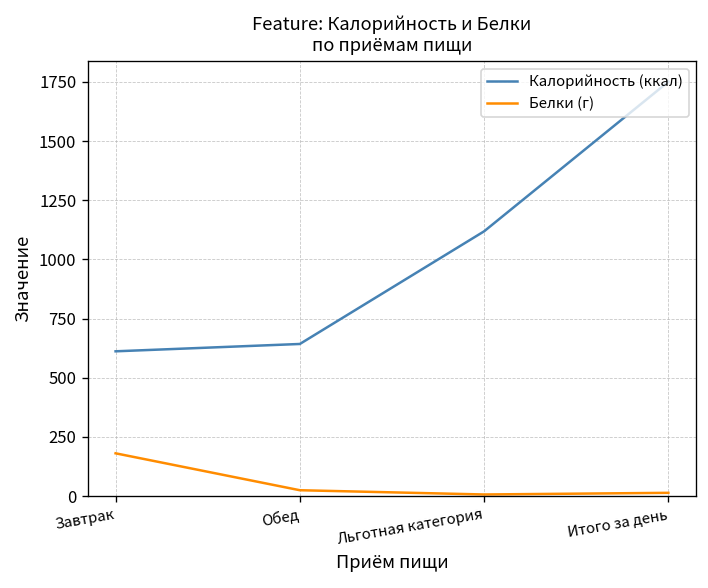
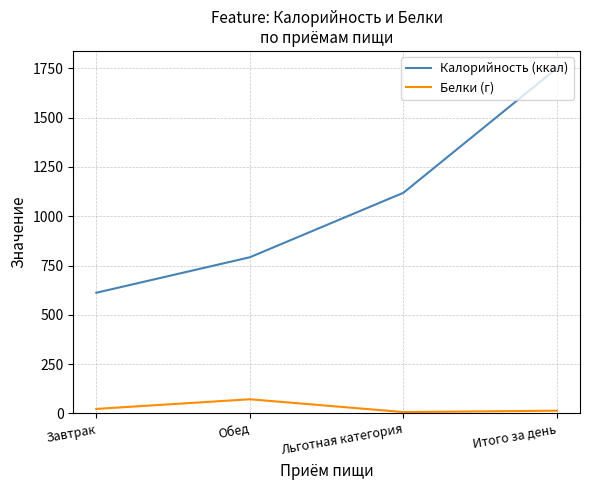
Белки (г), Завтрак: 180 -> 20
Калорийность (ккал), Обед: 640 -> 790
Белки (г), Обед: 30 -> 70
